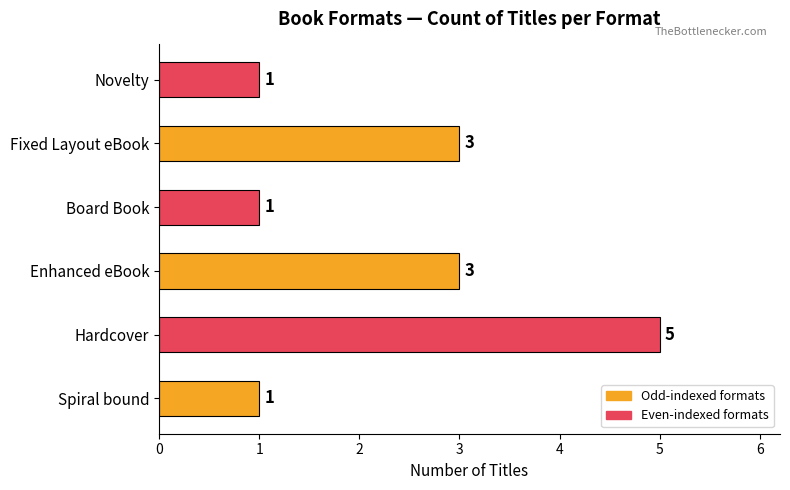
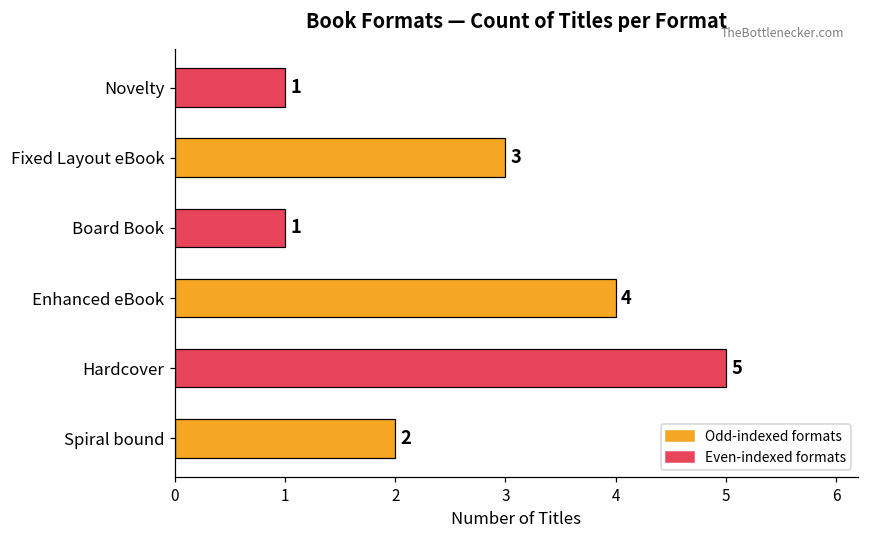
Enhanced eBook: 3 -> 4
Spiral bound: 1 -> 2
